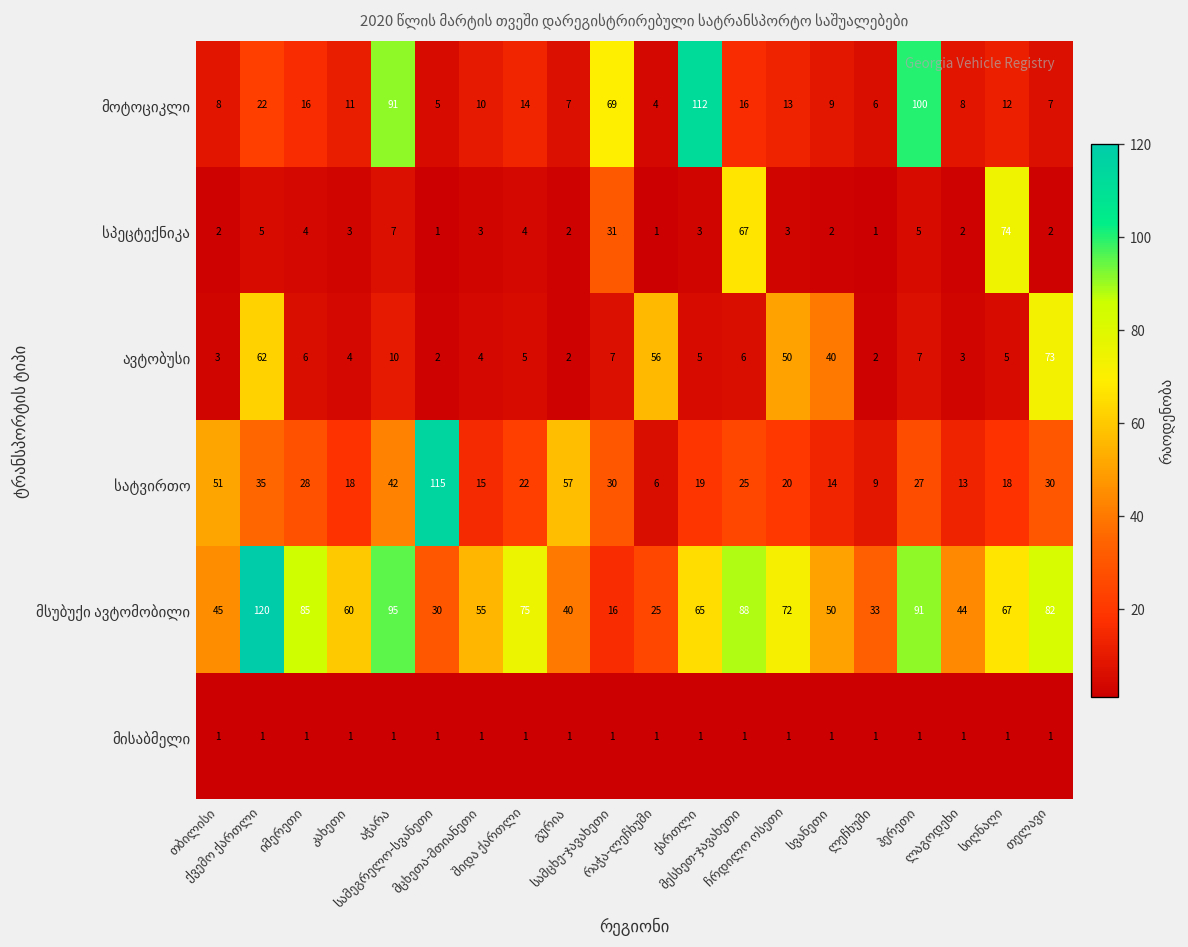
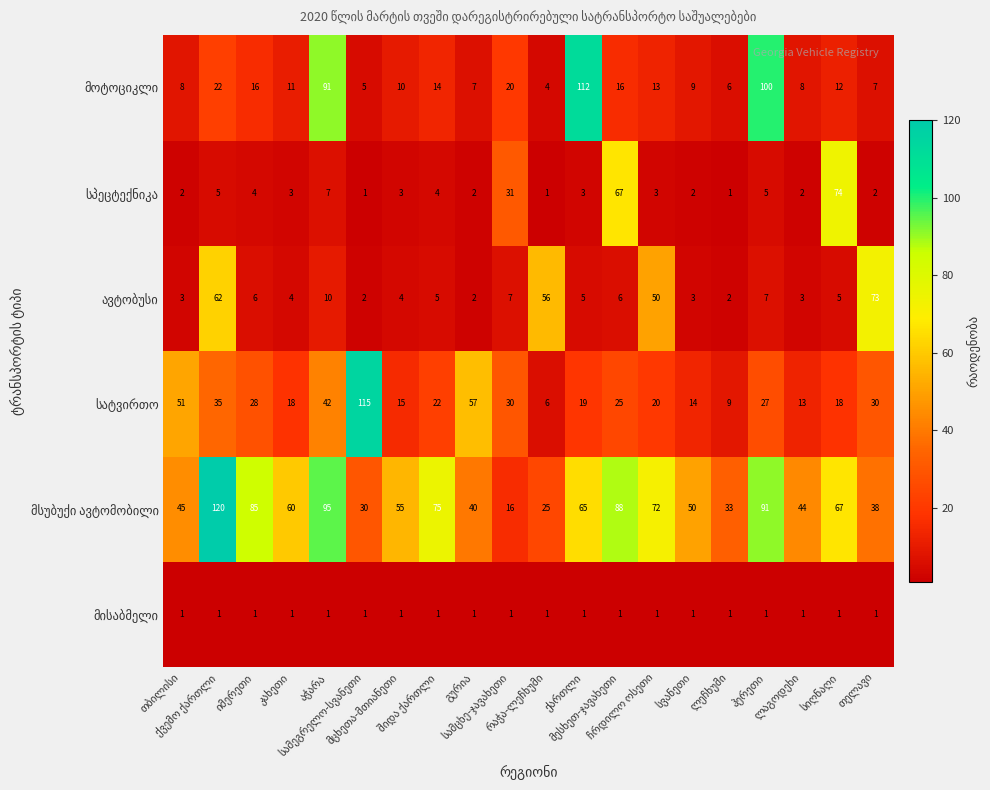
მოტოციკლი, სამცხე-ჯავახეთი: 69 -> 20
ავტობუსი, სვანეთი: 40 -> 3
მსუბუქი ავტომობილი, თელავი: 82 -> 38
